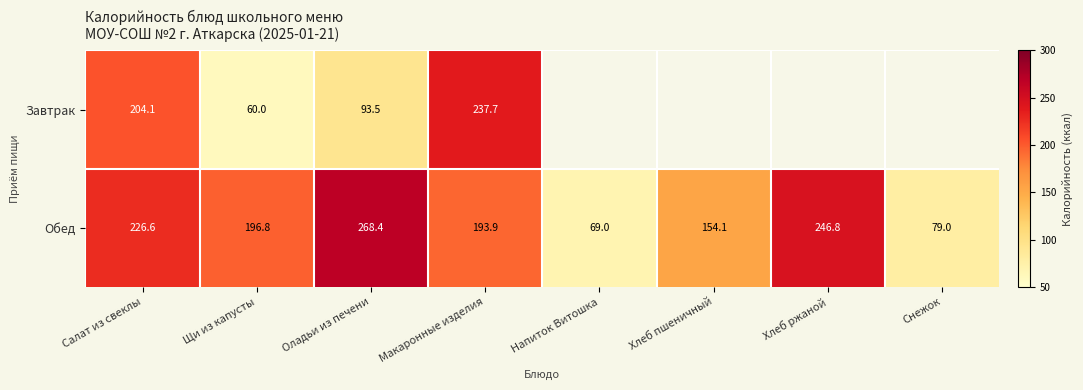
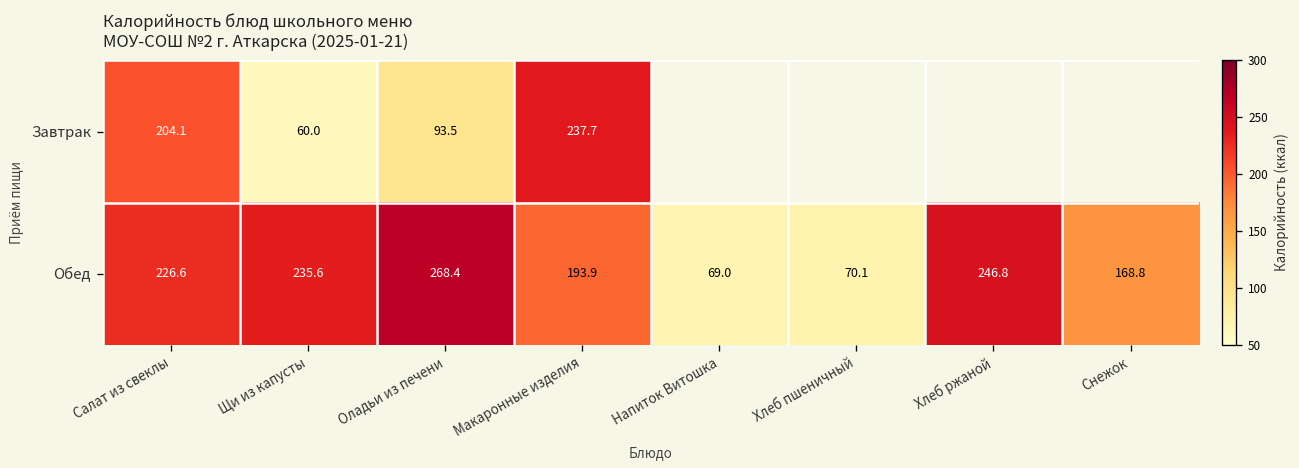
Обед, Щи из капусты: 196.8 -> 235.6
Обед, Хлеб пшеничный: 154.1 -> 70.1
Обед, Снежок: 79.0 -> 168.8
